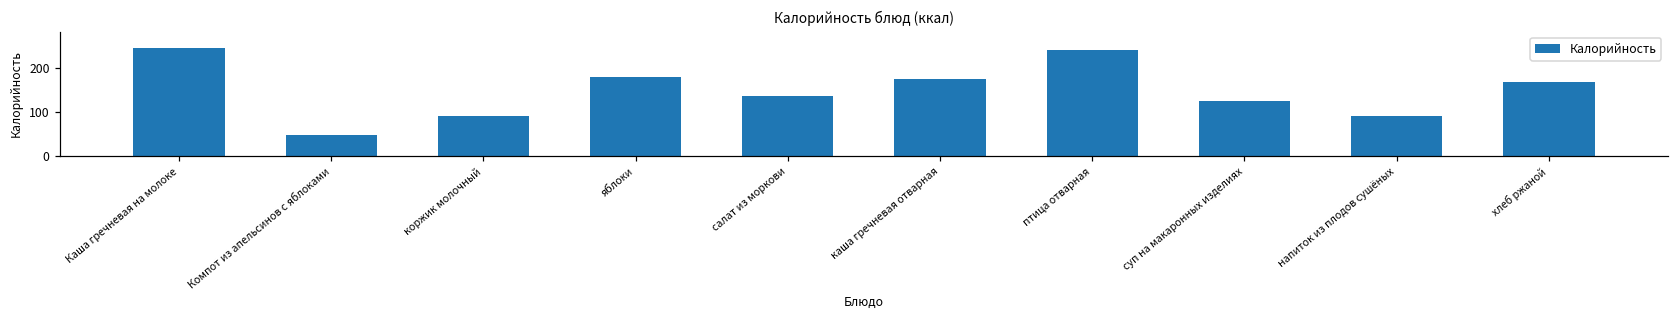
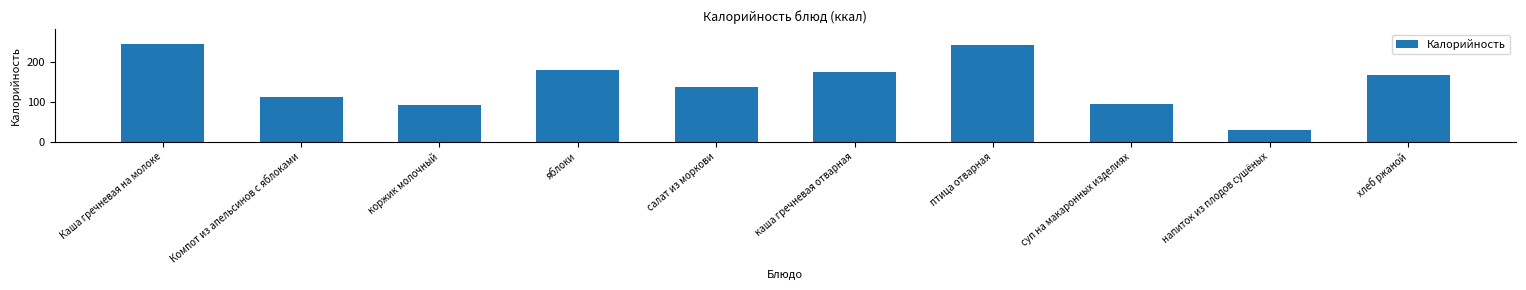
Компот из апельсинов с яблоками: 50 -> 110
суп на макаронных изделиях: 120 -> 90
напиток из плодов сушёных: 90 -> 30
